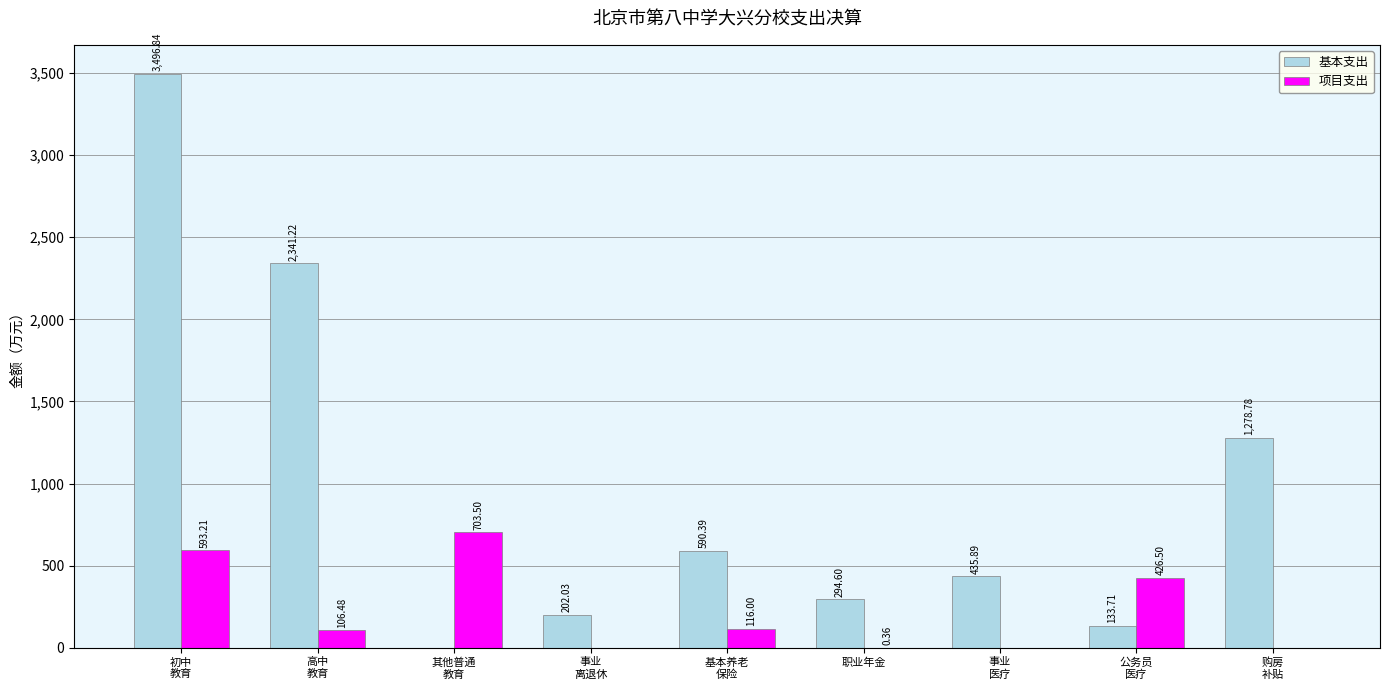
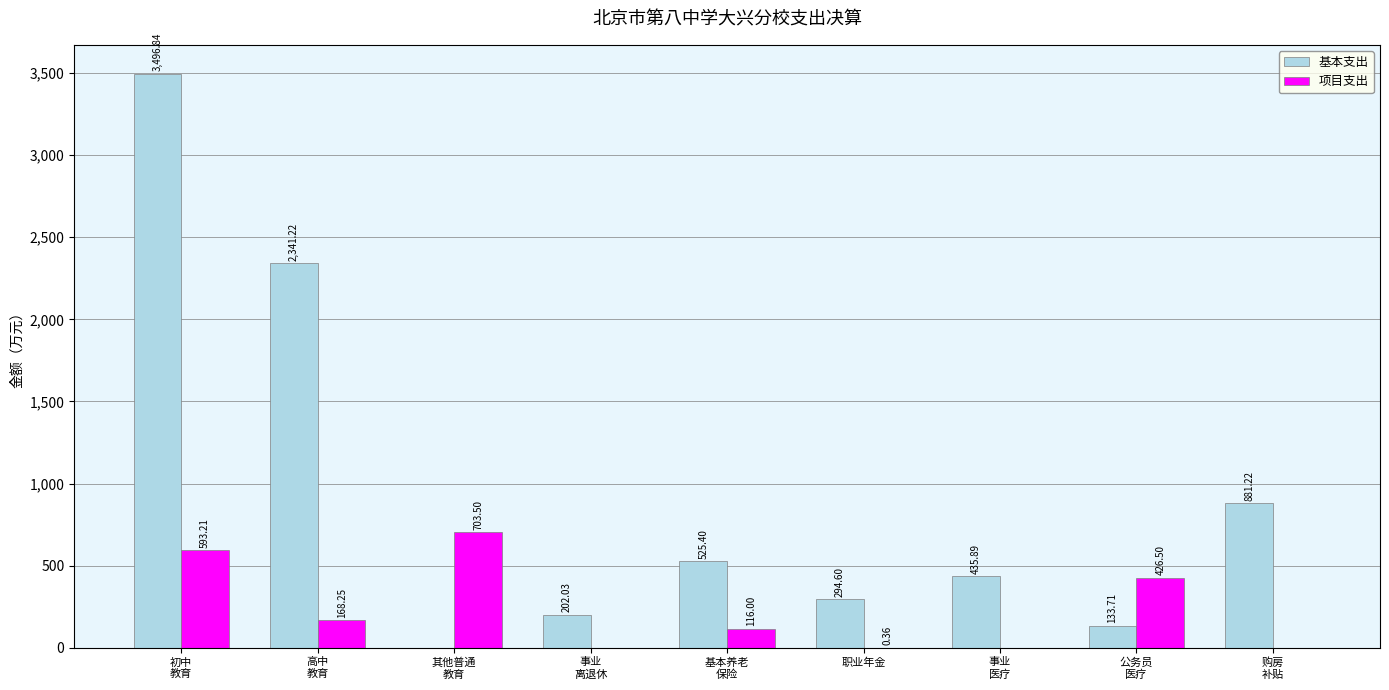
项目支出, 高中 教育: 106.48 -> 168.25
基本支出, 基本养老 保险: 590.39 -> 525.40
基本支出, 购房 补贴: 1,278.78 -> 881.22
